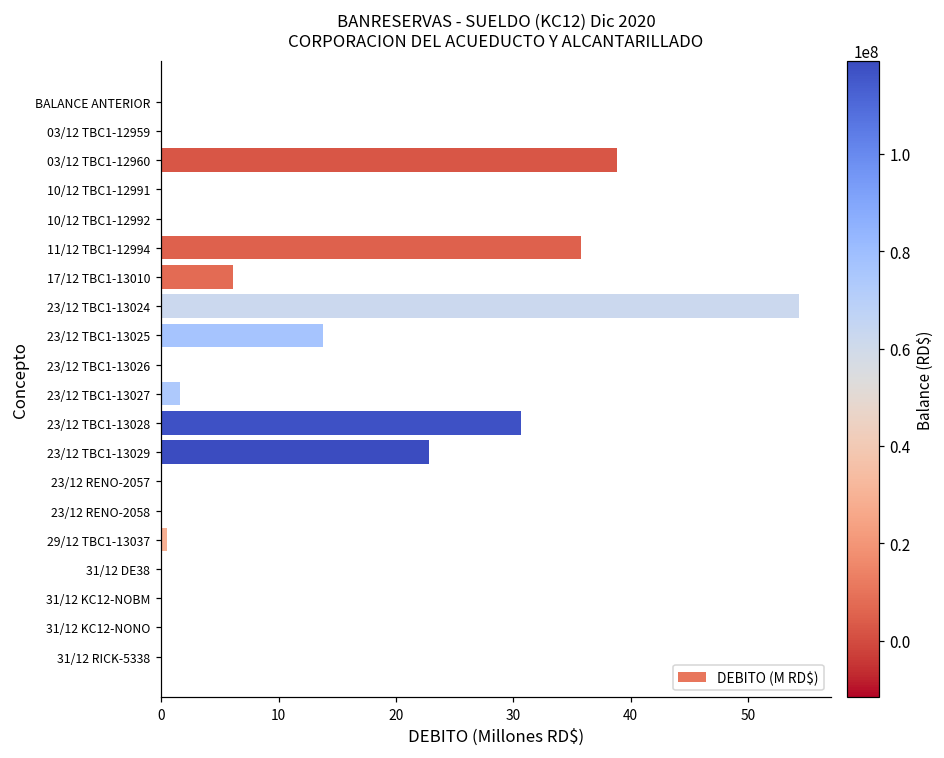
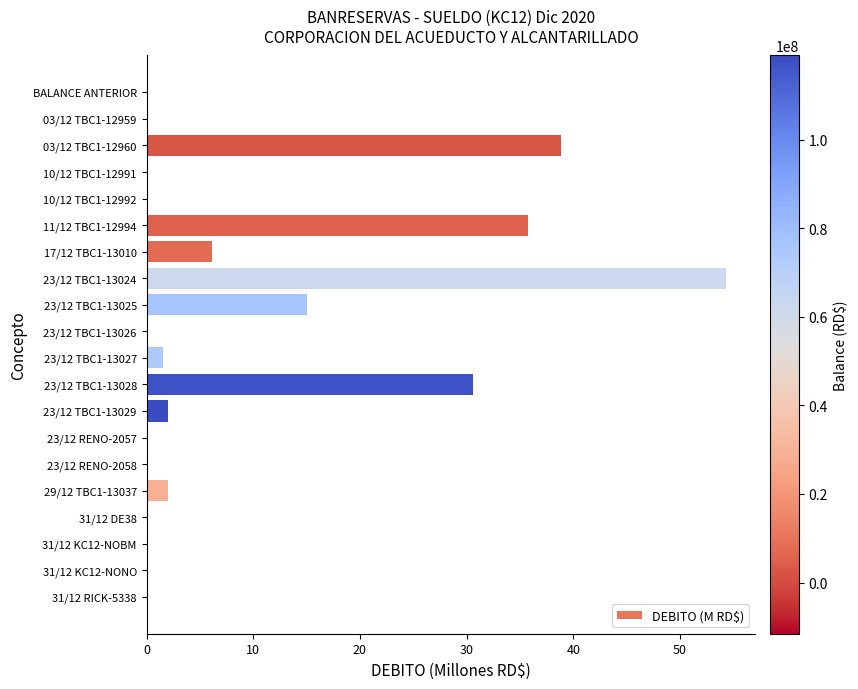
23/12 TBC1-13025: 13.8 -> 15.0
23/12 TBC1-13029: 22.9 -> 2.0
29/12 TBC1-13037: 0.5 -> 2.0
